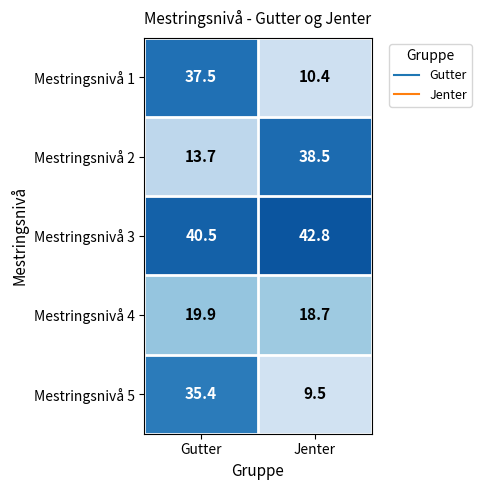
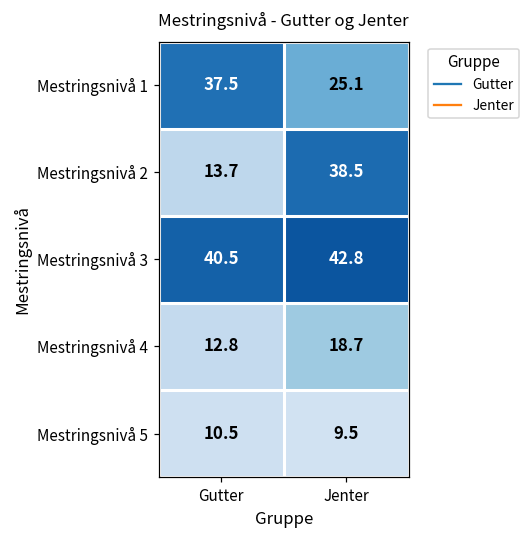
Mestringsnivå 1, Jenter: 10.4 -> 25.1
Mestringsnivå 4, Gutter: 19.9 -> 12.8
Mestringsnivå 5, Gutter: 35.4 -> 10.5
